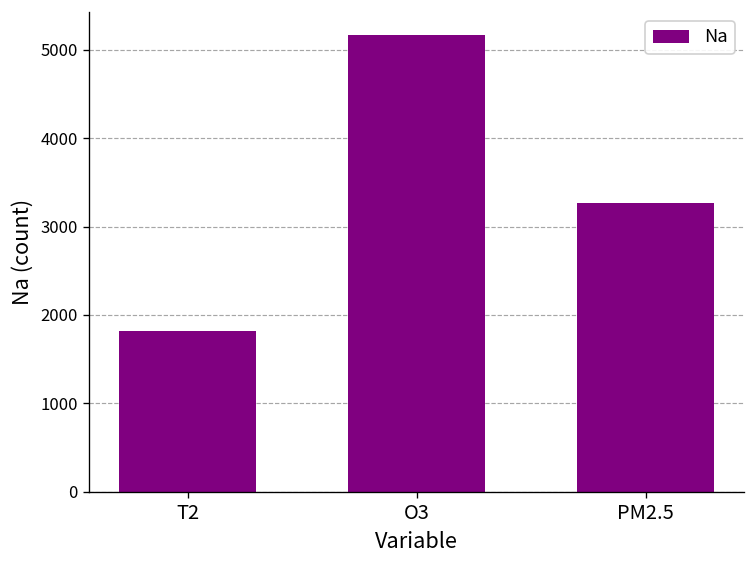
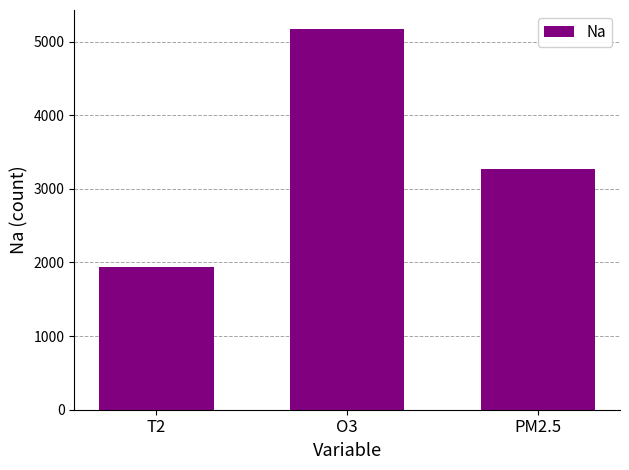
T2: 1800 -> 1900
